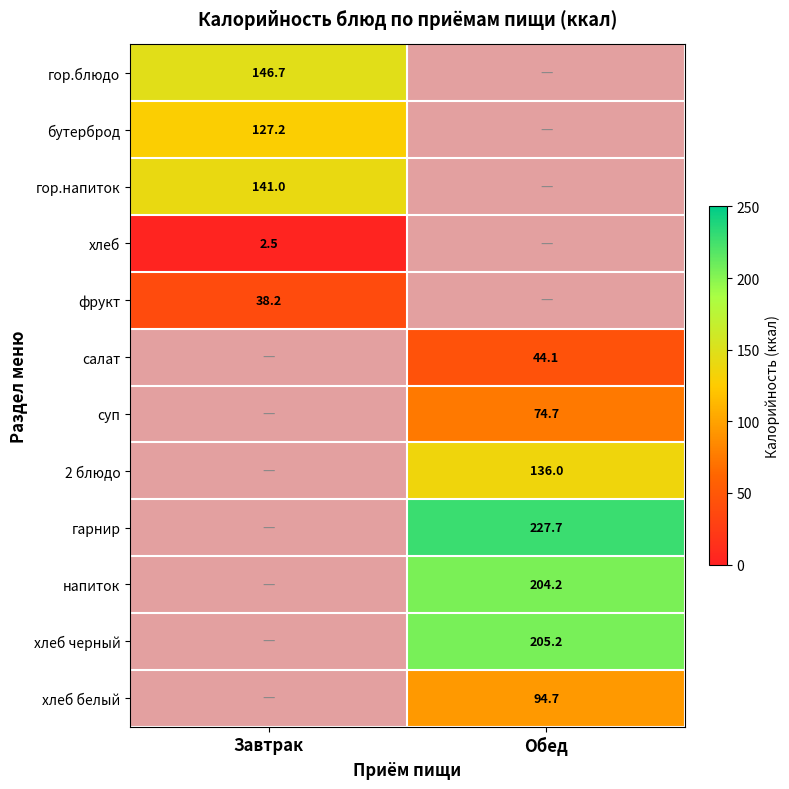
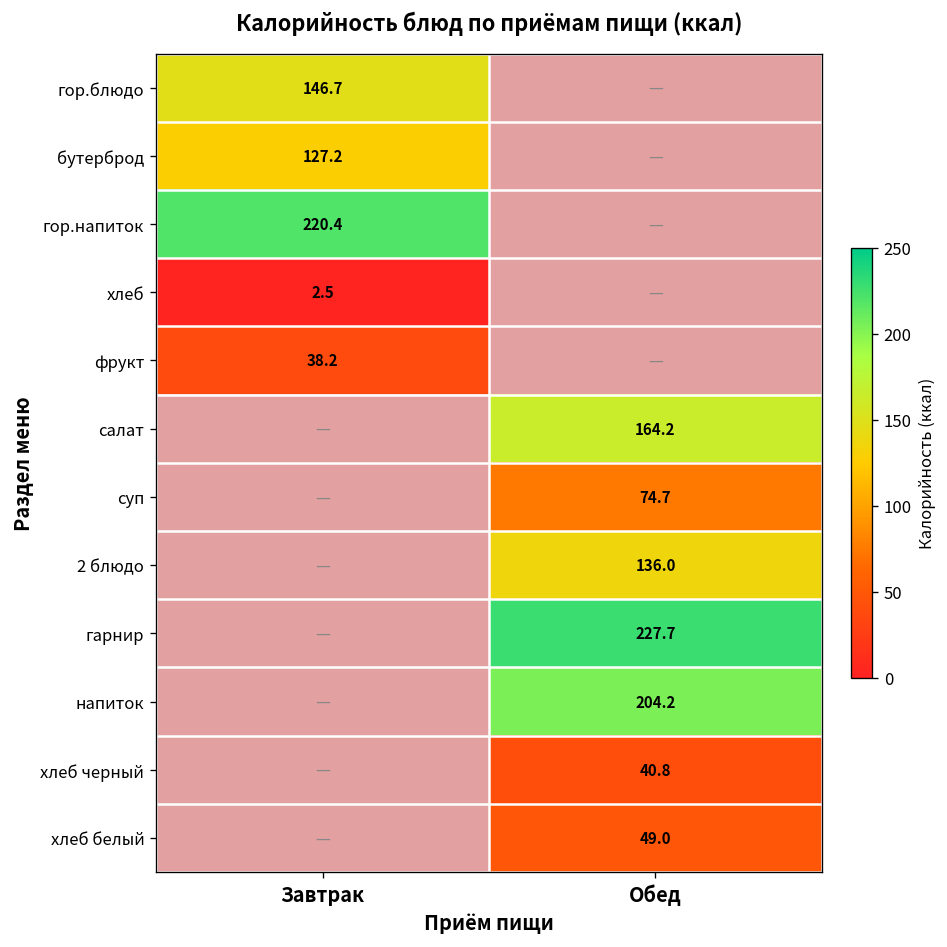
гор.напиток, Завтрак: 141.0 -> 220.4
салат, Обед: 44.1 -> 164.2
хлеб черный, Обед: 205.2 -> 40.8
хлеб белый, Обед: 94.7 -> 49.0
